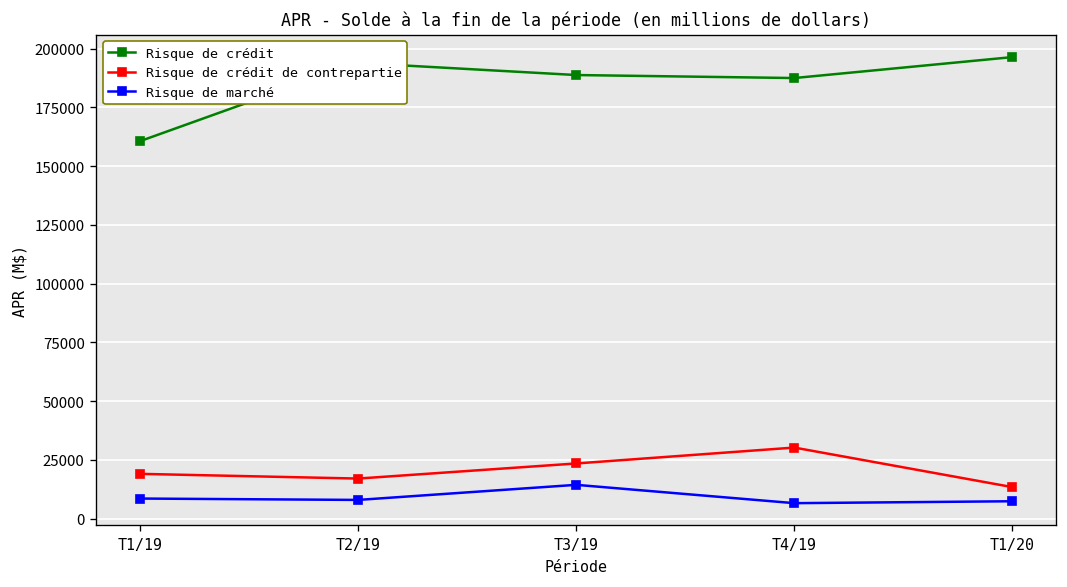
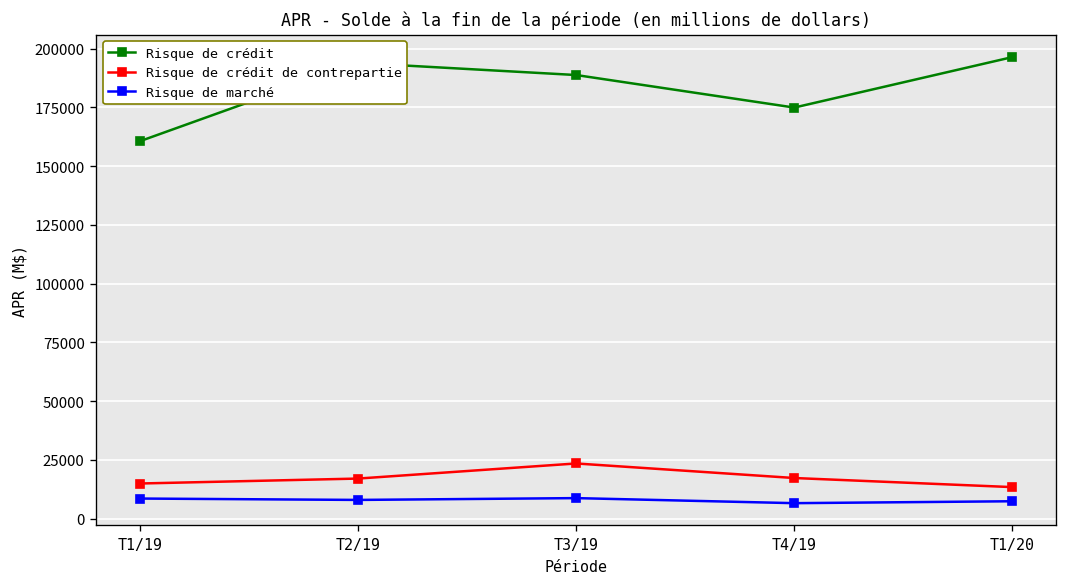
Risque de crédit de contrepartie, T1/19: 19000 -> 15000
Risque de marché, T3/19: 14000 -> 9000
Risque de crédit, T4/19: 188000 -> 175000
Risque de crédit de contrepartie, T4/19: 30000 -> 17000
